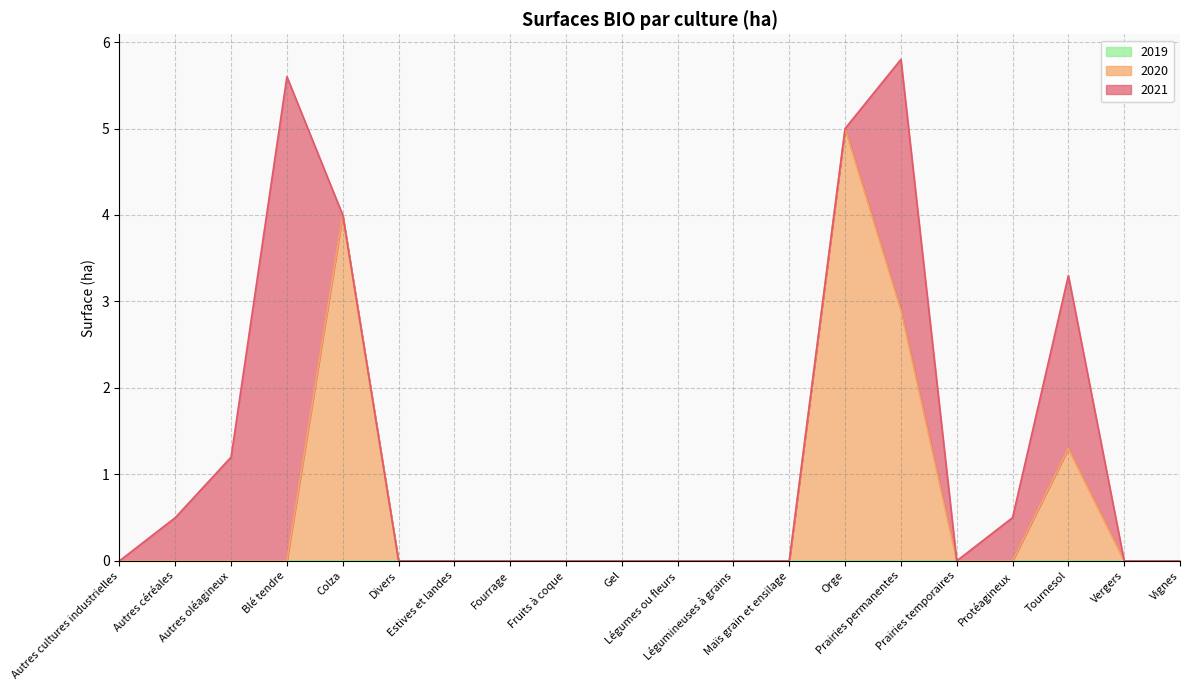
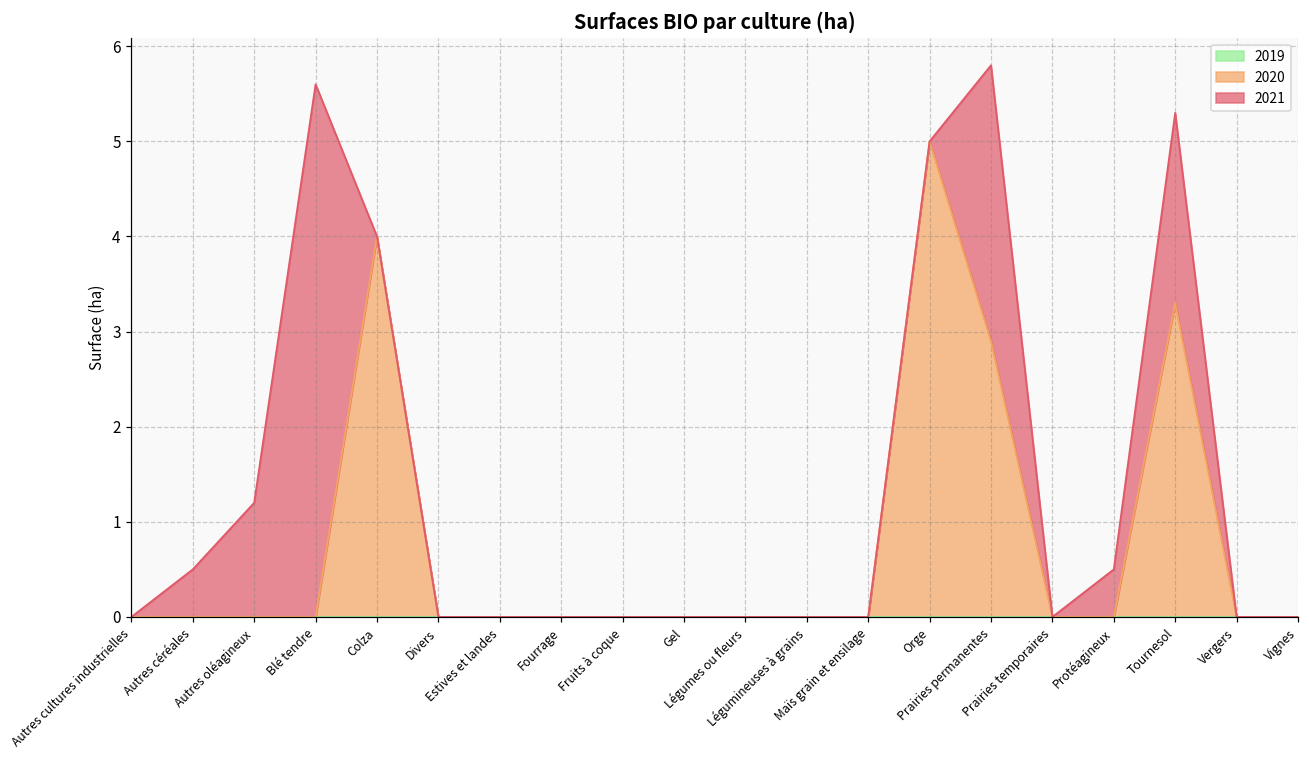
2020, Tournesol: 1.3 -> 3.3
